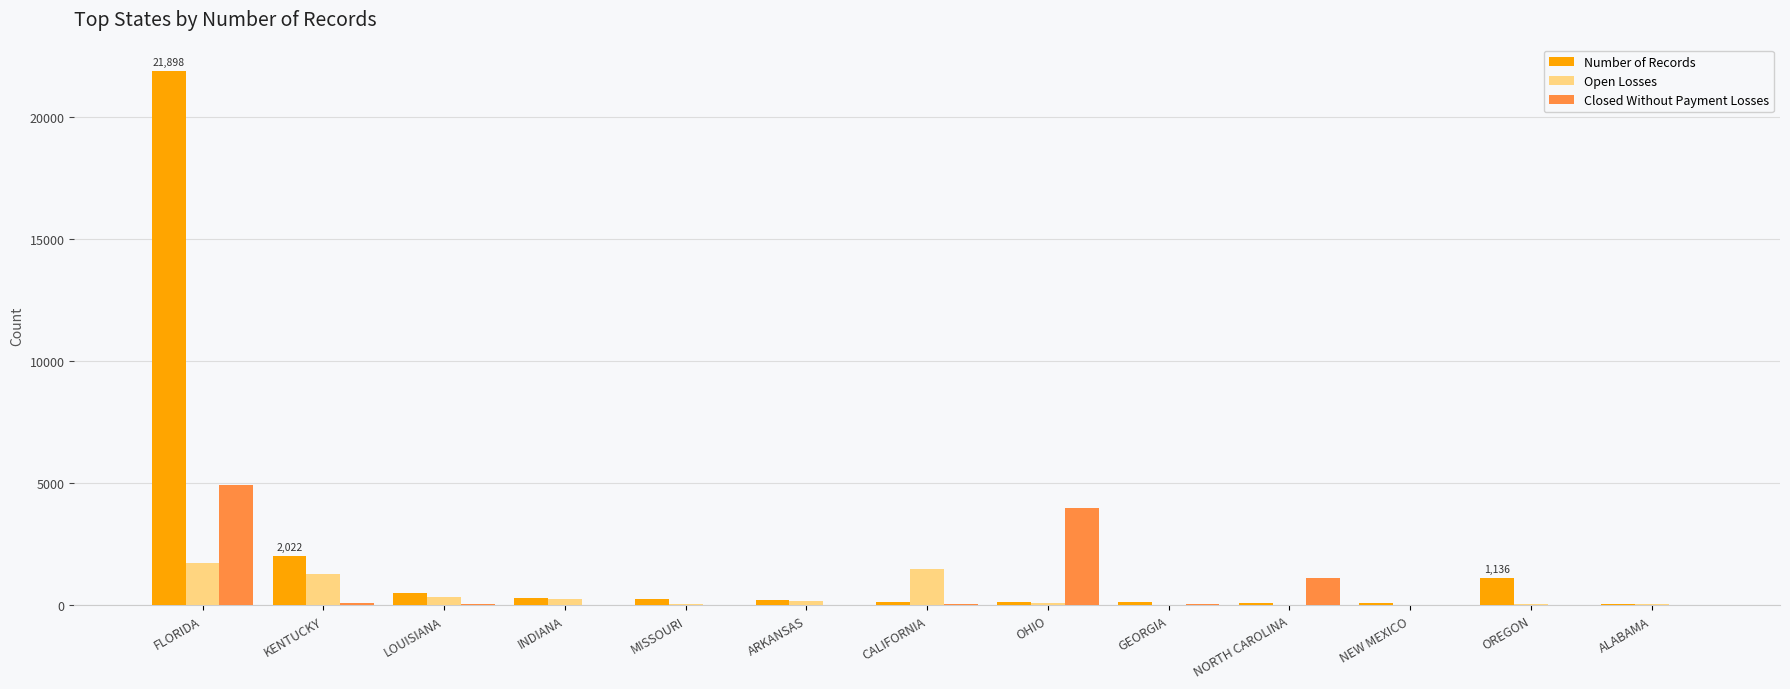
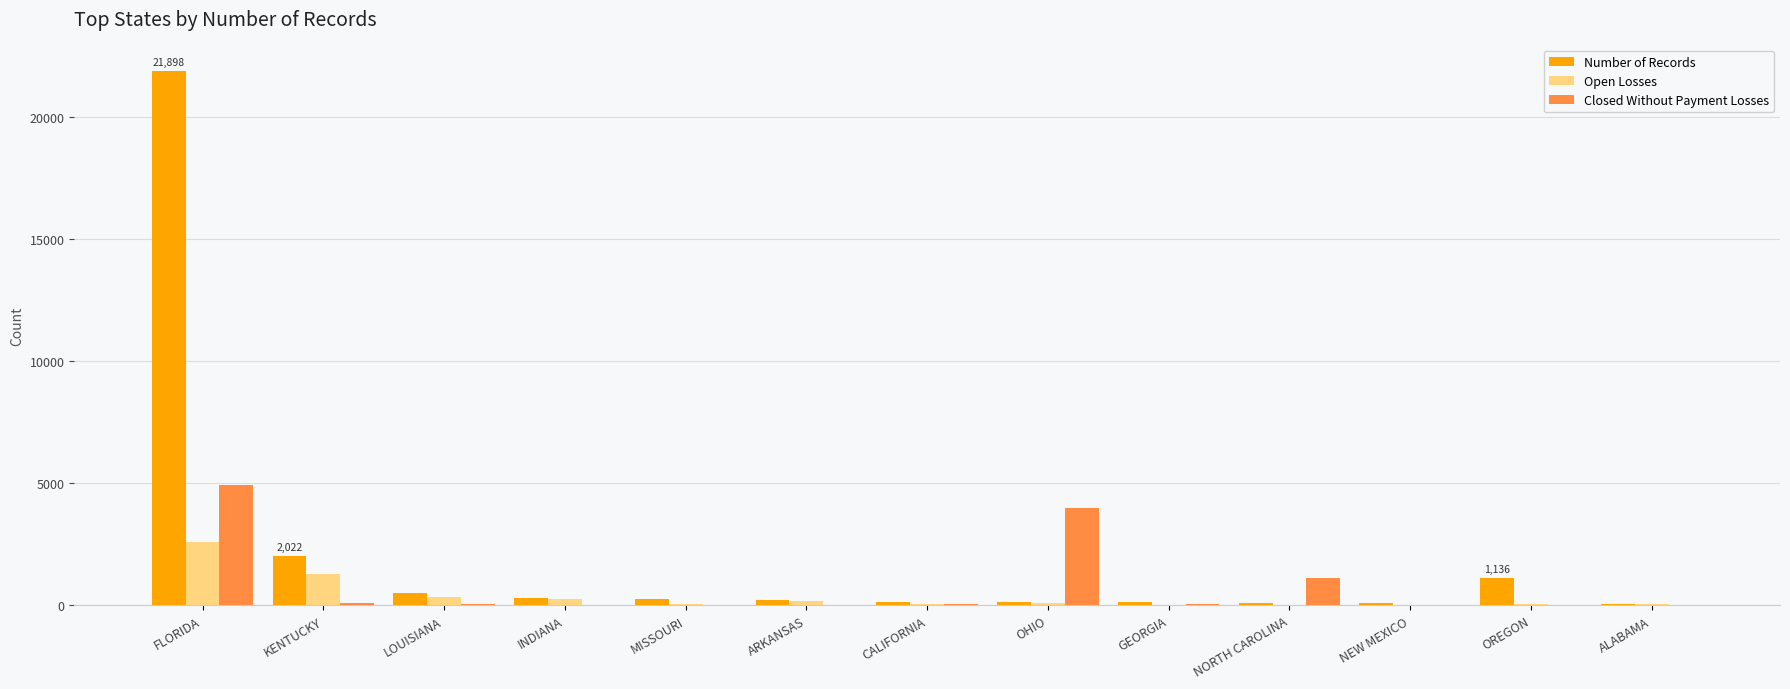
Open Losses, FLORIDA: 1800 -> 2600
Open Losses, CALIFORNIA: 1500 -> 0
